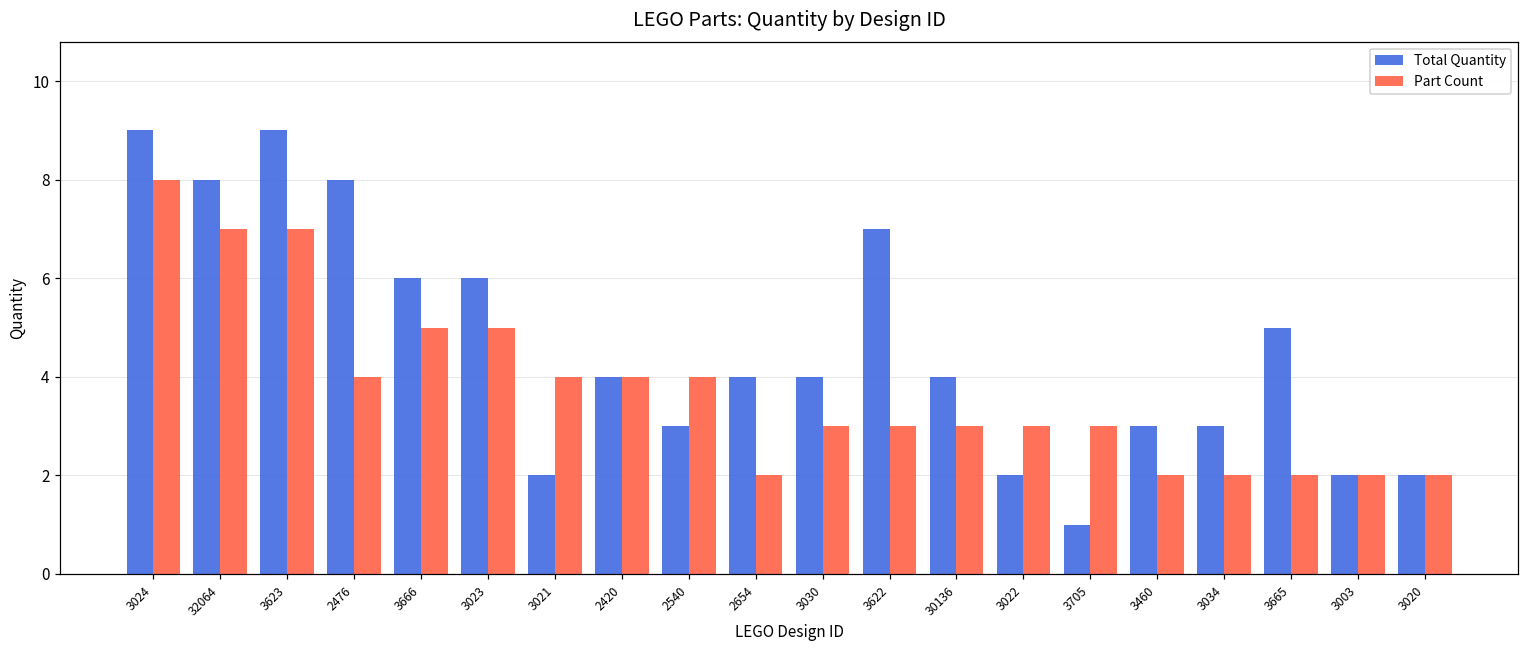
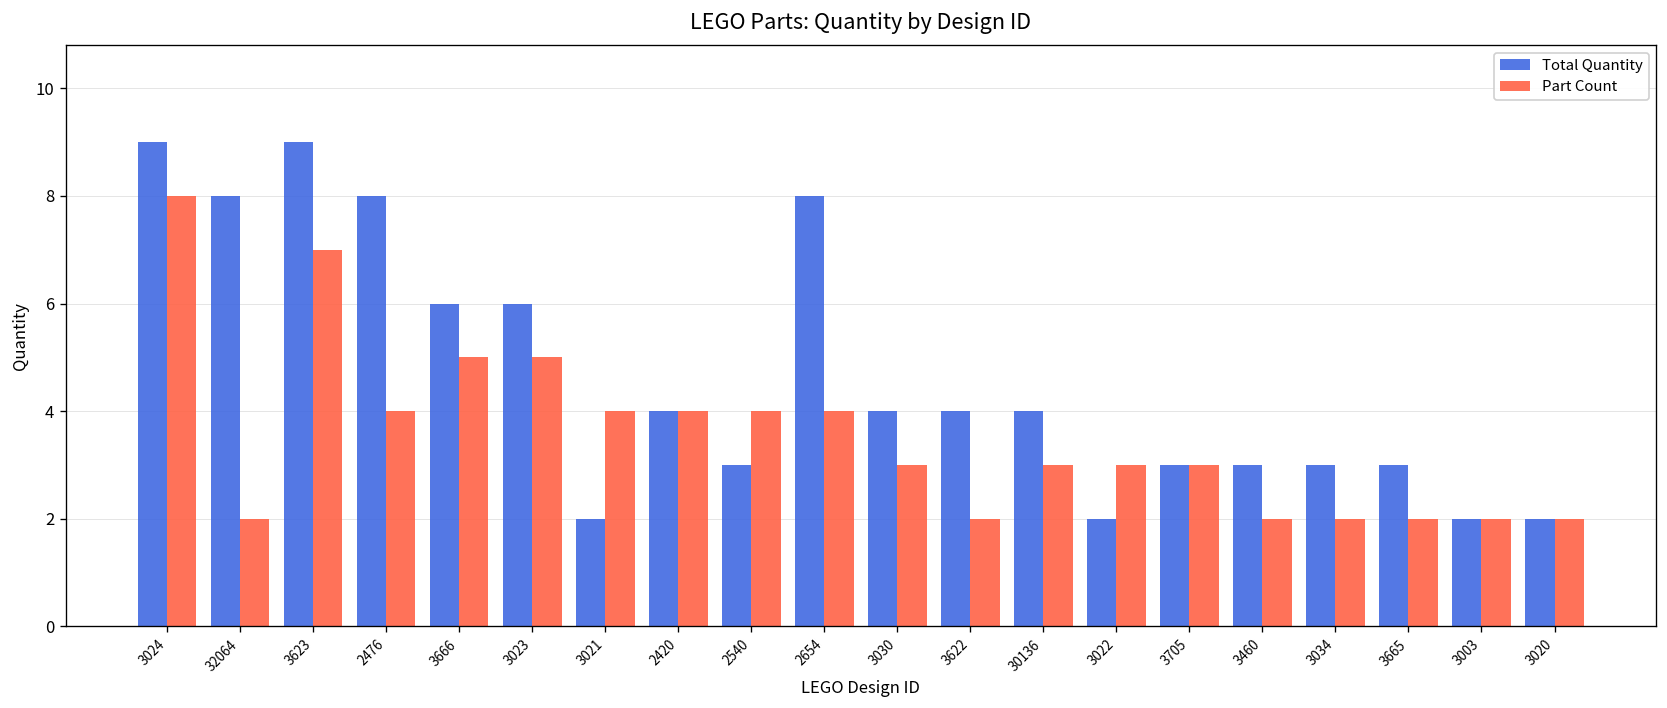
Part Count, 32064: 7 -> 2
Total Quantity, 2654: 4 -> 8
Part Count, 2654: 2 -> 4
Total Quantity, 3622: 7 -> 4
Part Count, 3622: 3 -> 2
Total Quantity, 3705: 1 -> 3
Total Quantity, 3665: 5 -> 3
